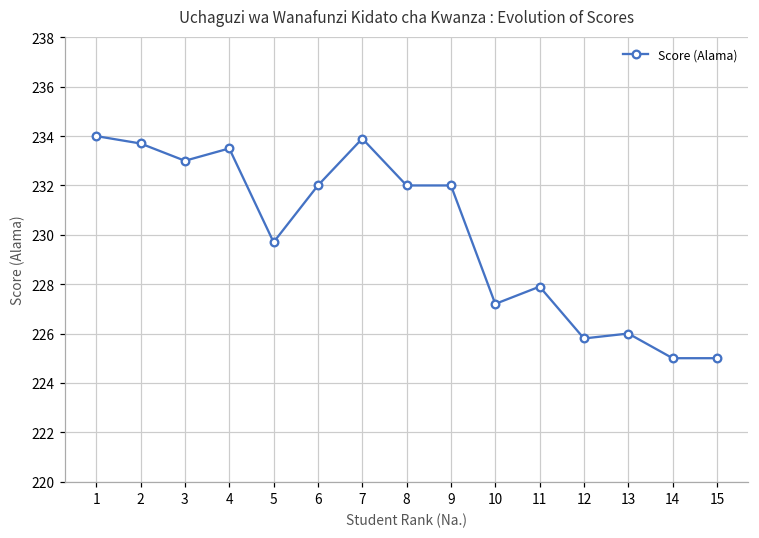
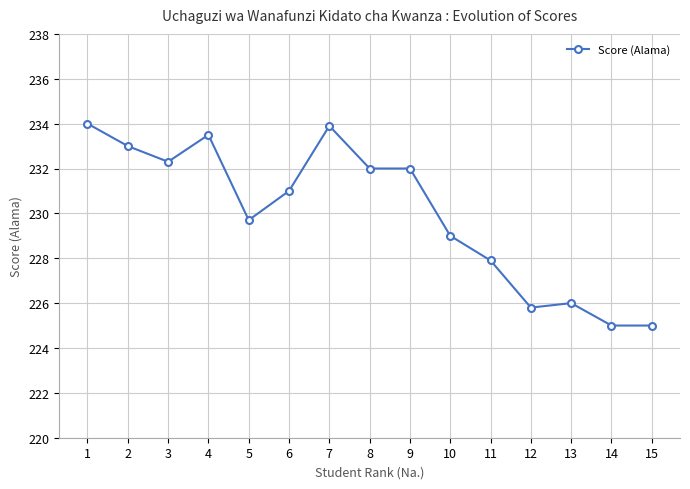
2: 233.7 -> 233.0
3: 233.0 -> 232.3
6: 232 -> 231
10: 227.2 -> 229.0
